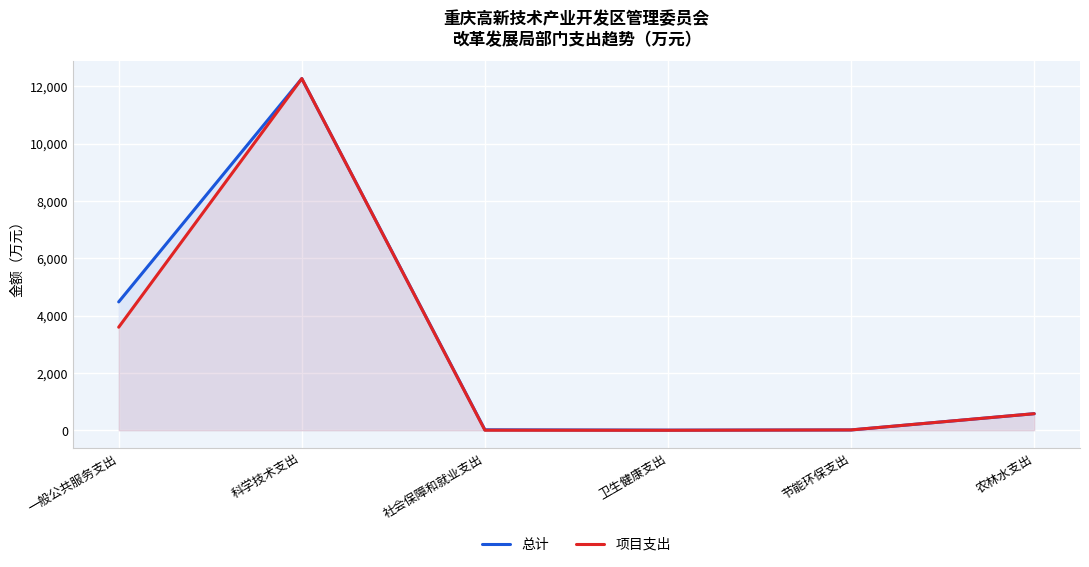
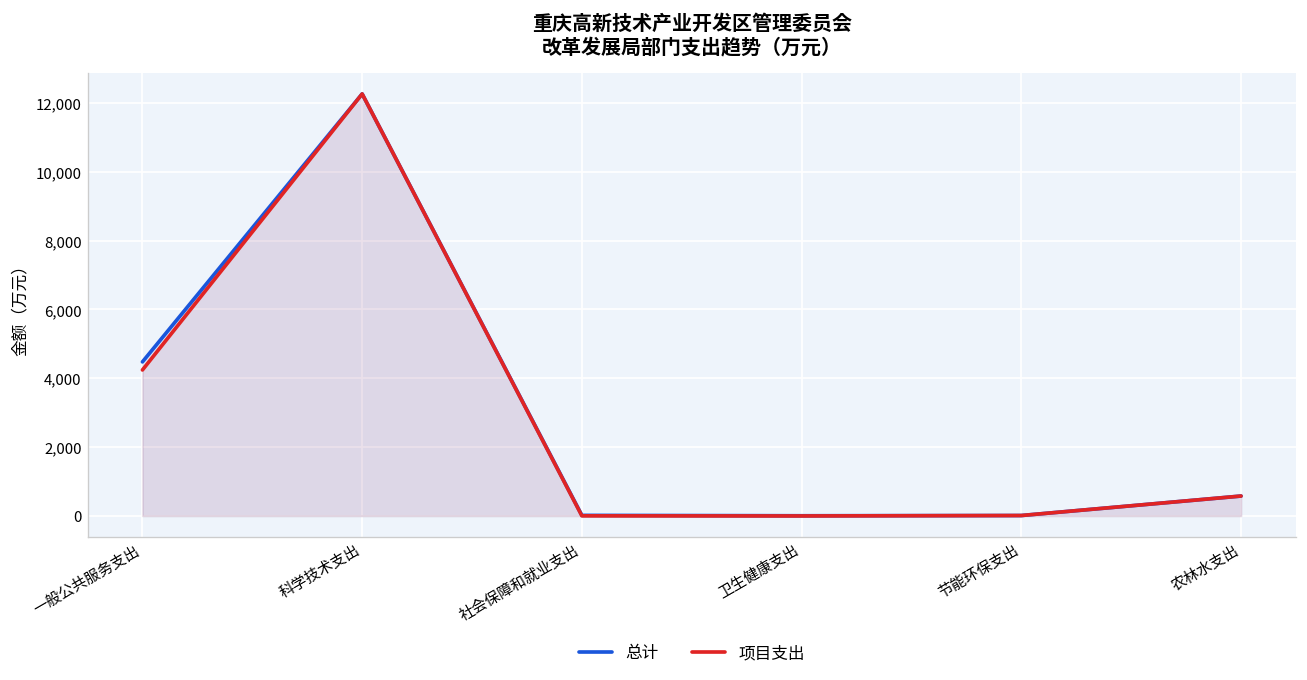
项目支出, 一般公共服务支出: 3,600 -> 4,200
